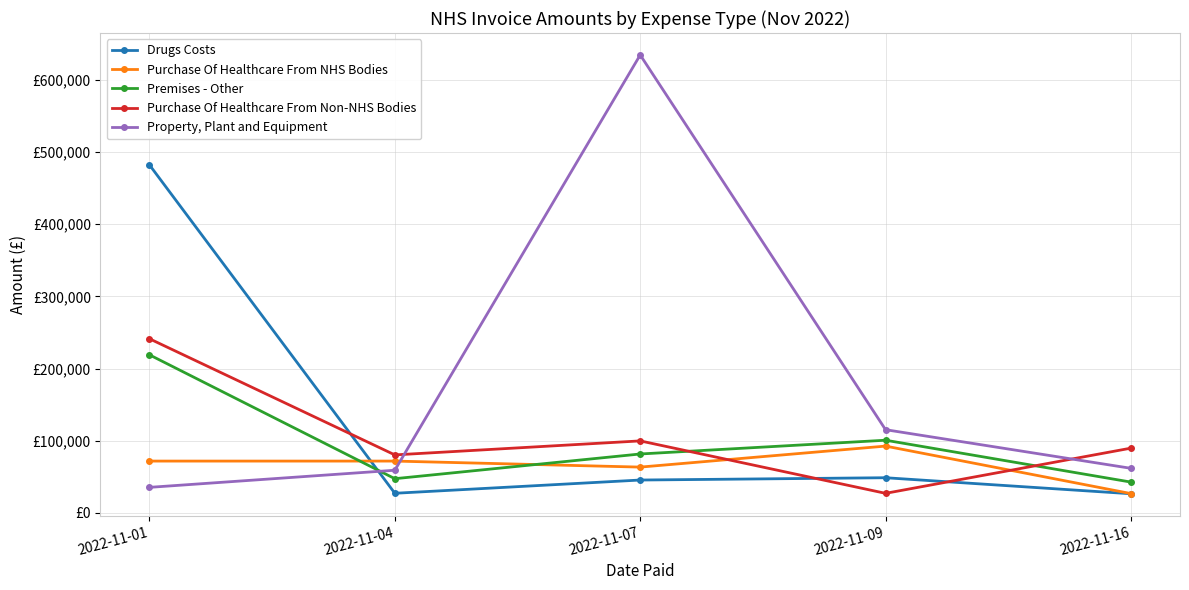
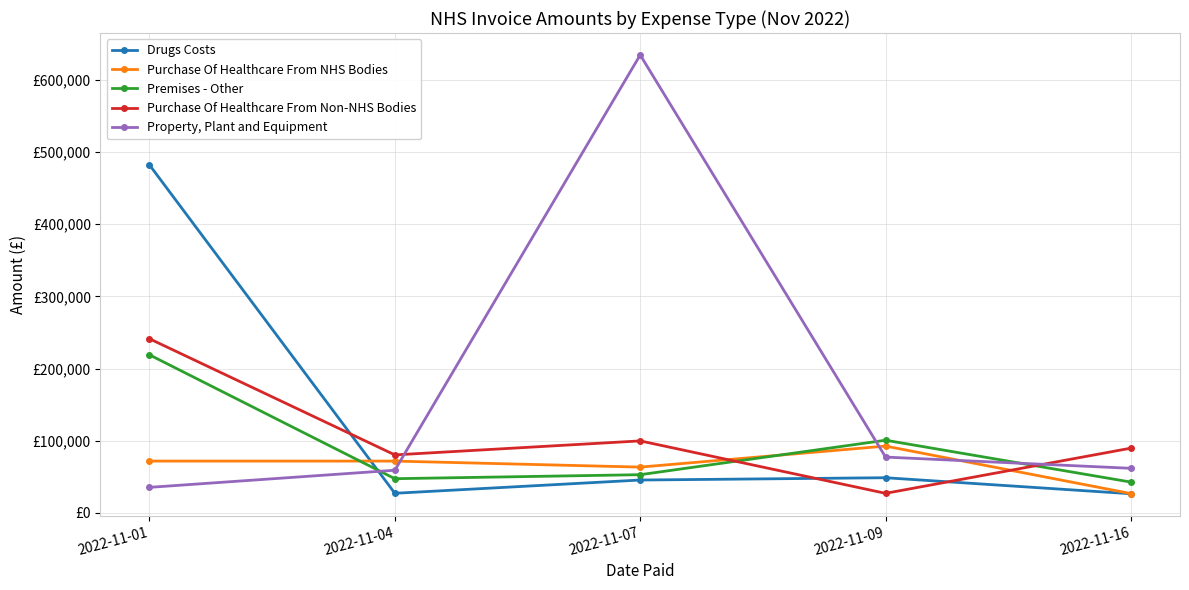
Premises - Other, 2022-11-07: £80,000 -> £50,000
Property, Plant and Equipment, 2022-11-09: £120,000 -> £80,000
